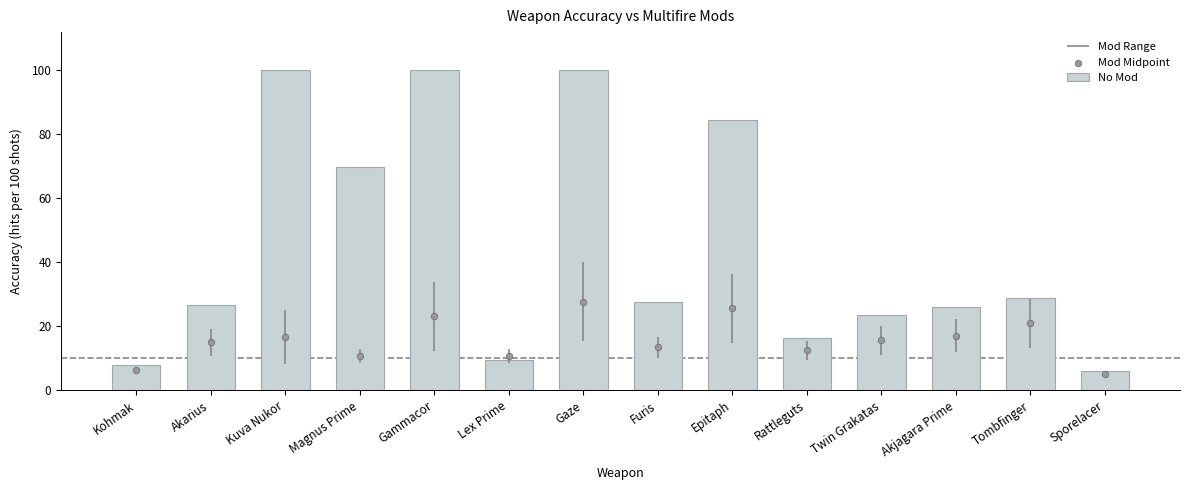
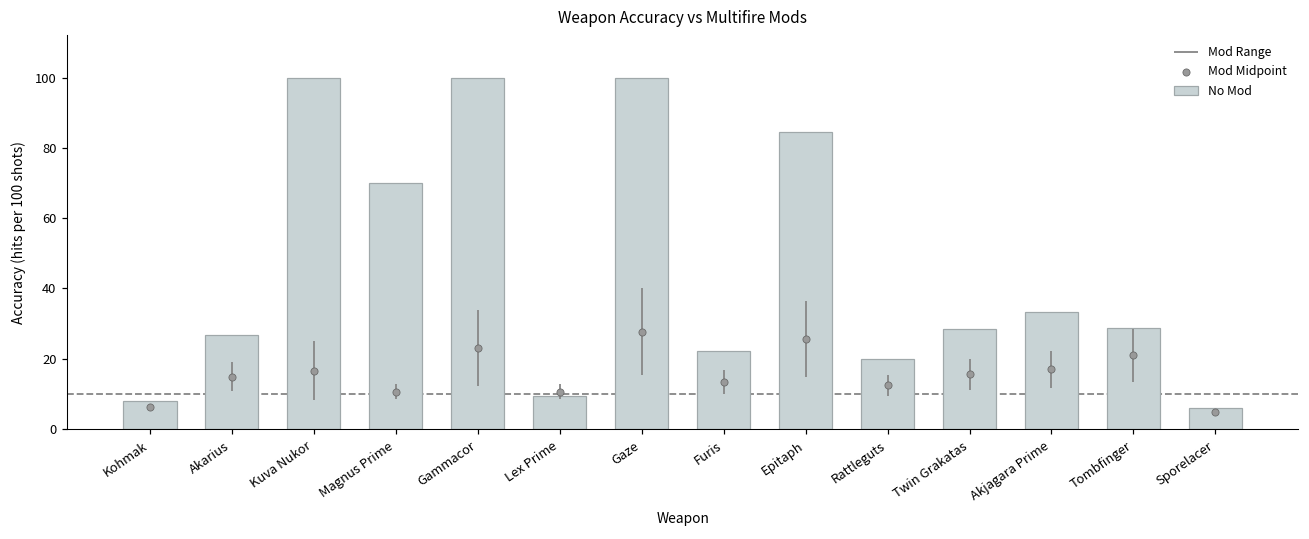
No Mod, Furis: 28 -> 22
No Mod, Rattleguts: 16 -> 20
No Mod, Twin Grakatas: 24 -> 29
No Mod, Akjagara Prime: 26 -> 33
